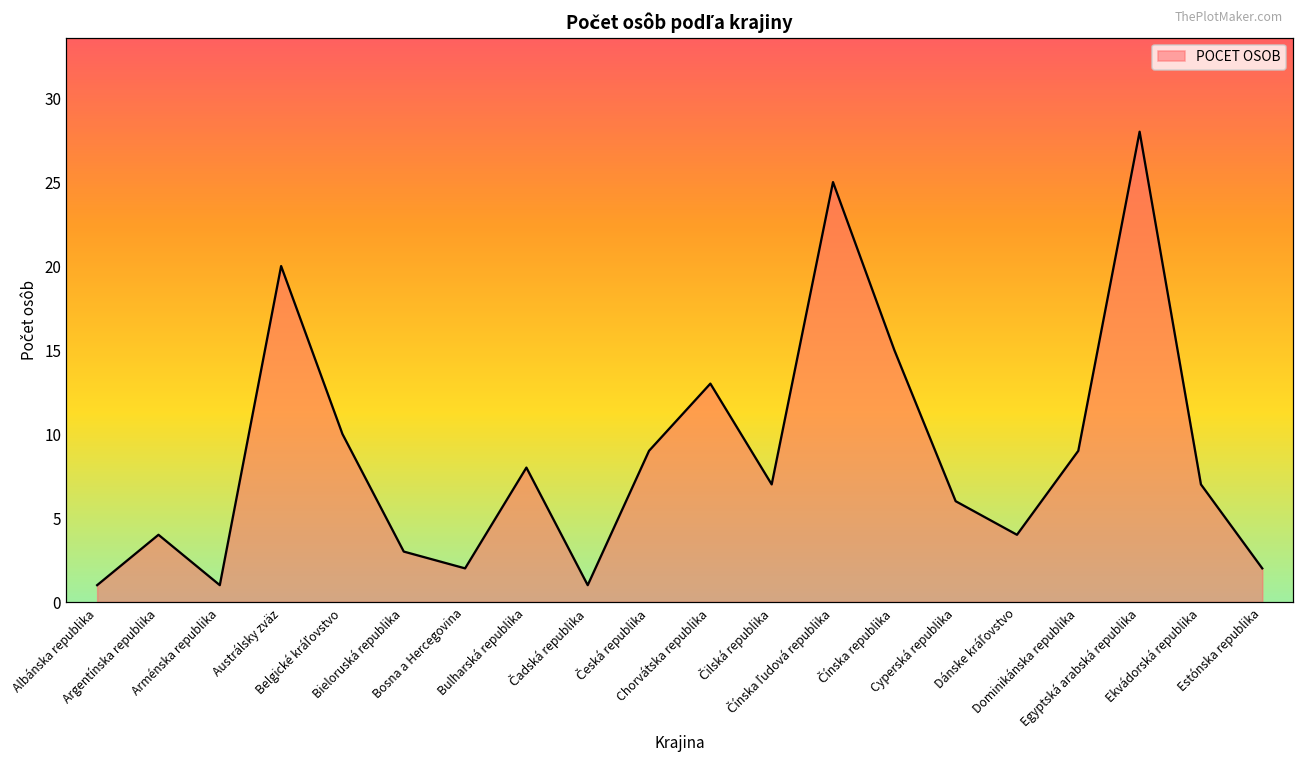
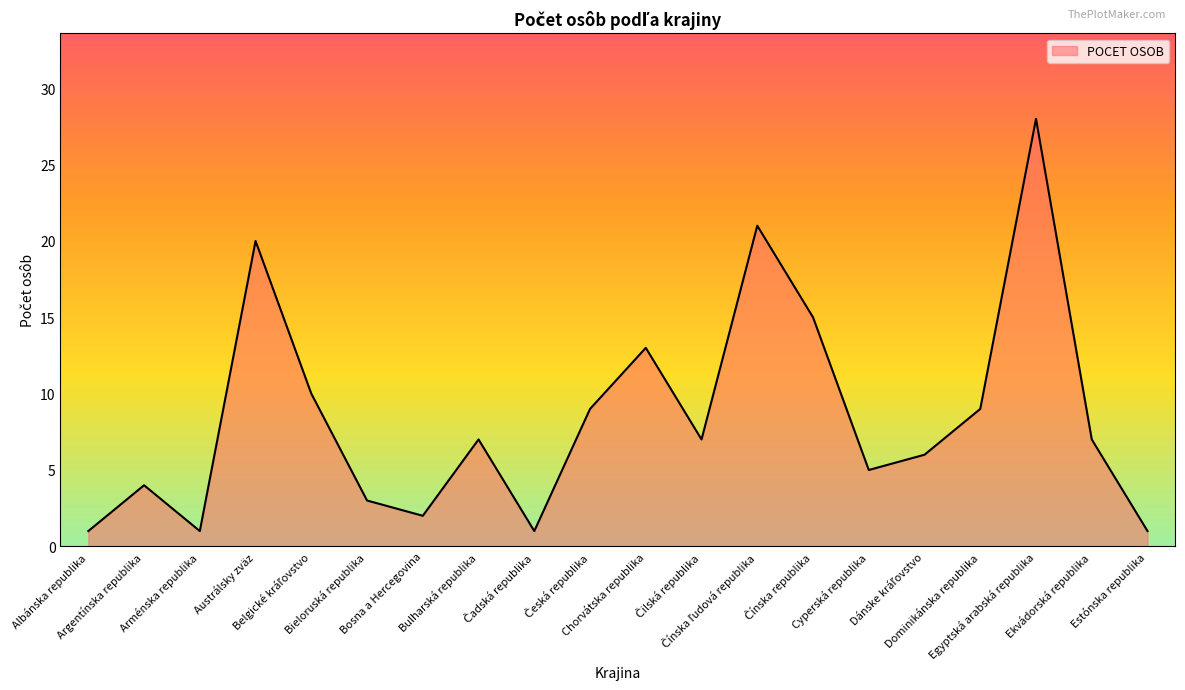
Bulharská republika: 8 -> 7
Čínska ľudová republika: 25 -> 21
Cyperská republika: 6 -> 5
Dánske kráľovstvo: 4 -> 6
Estónska republika: 2 -> 1
